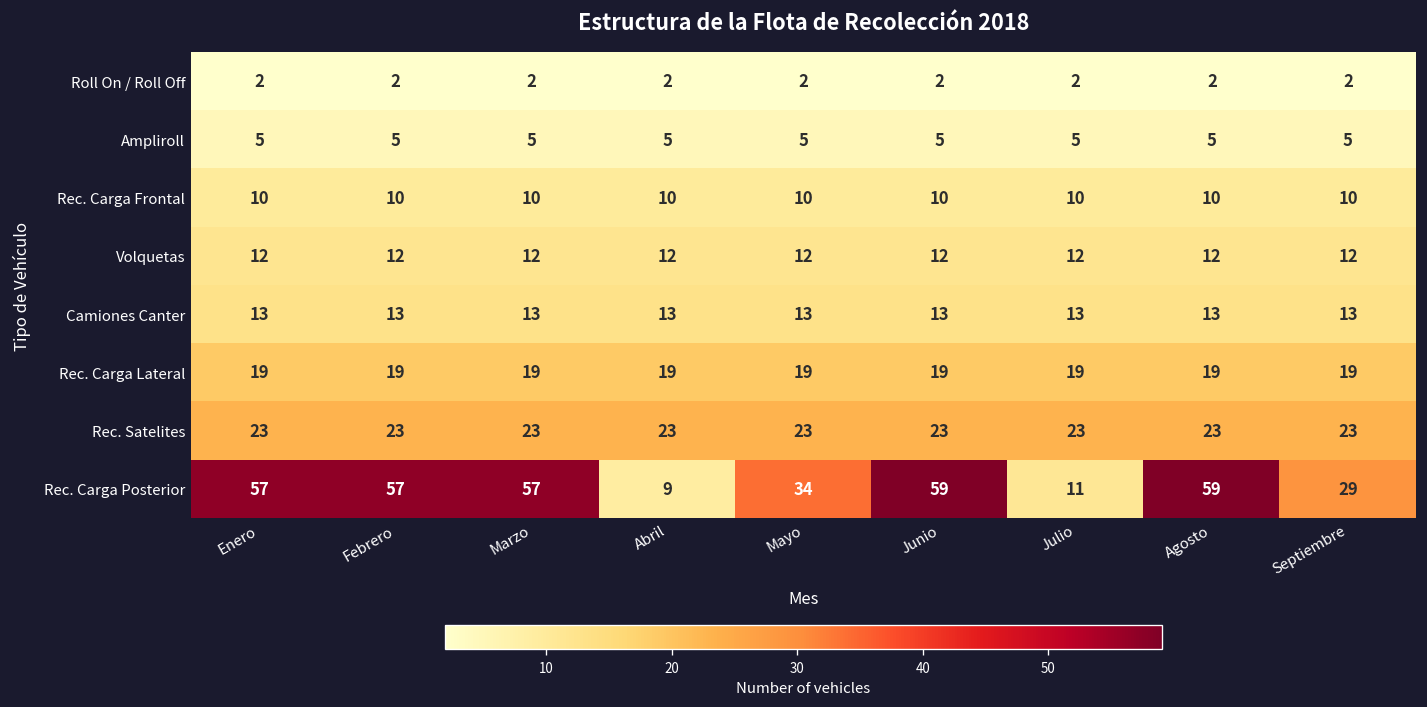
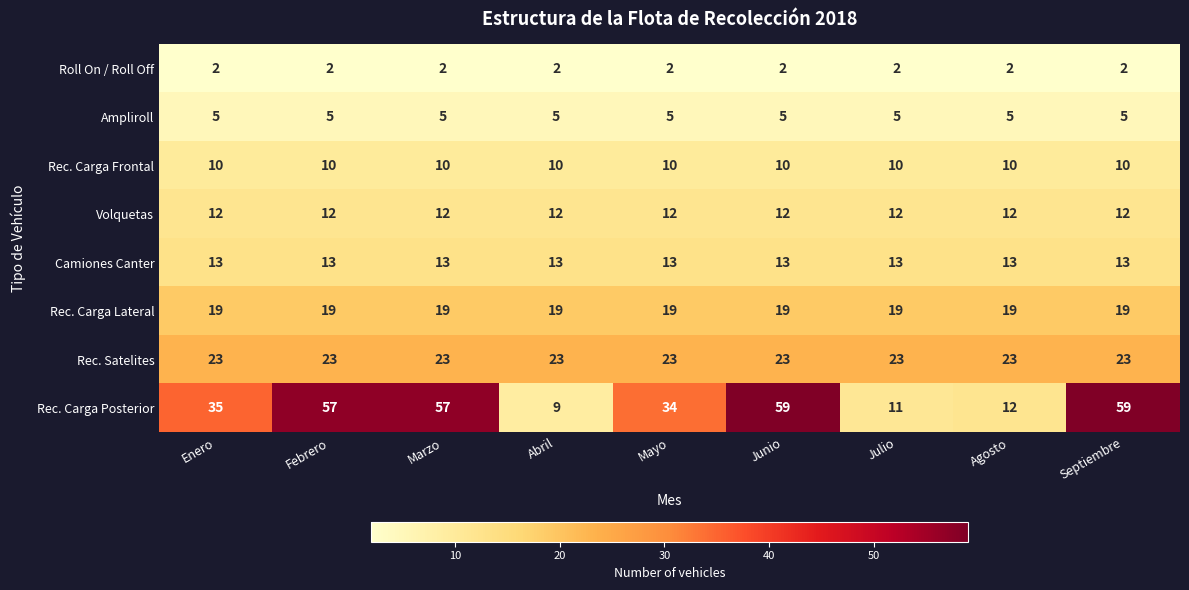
Rec. Carga Posterior, Enero: 57 -> 35
Rec. Carga Posterior, Agosto: 59 -> 12
Rec. Carga Posterior, Septiembre: 29 -> 59
